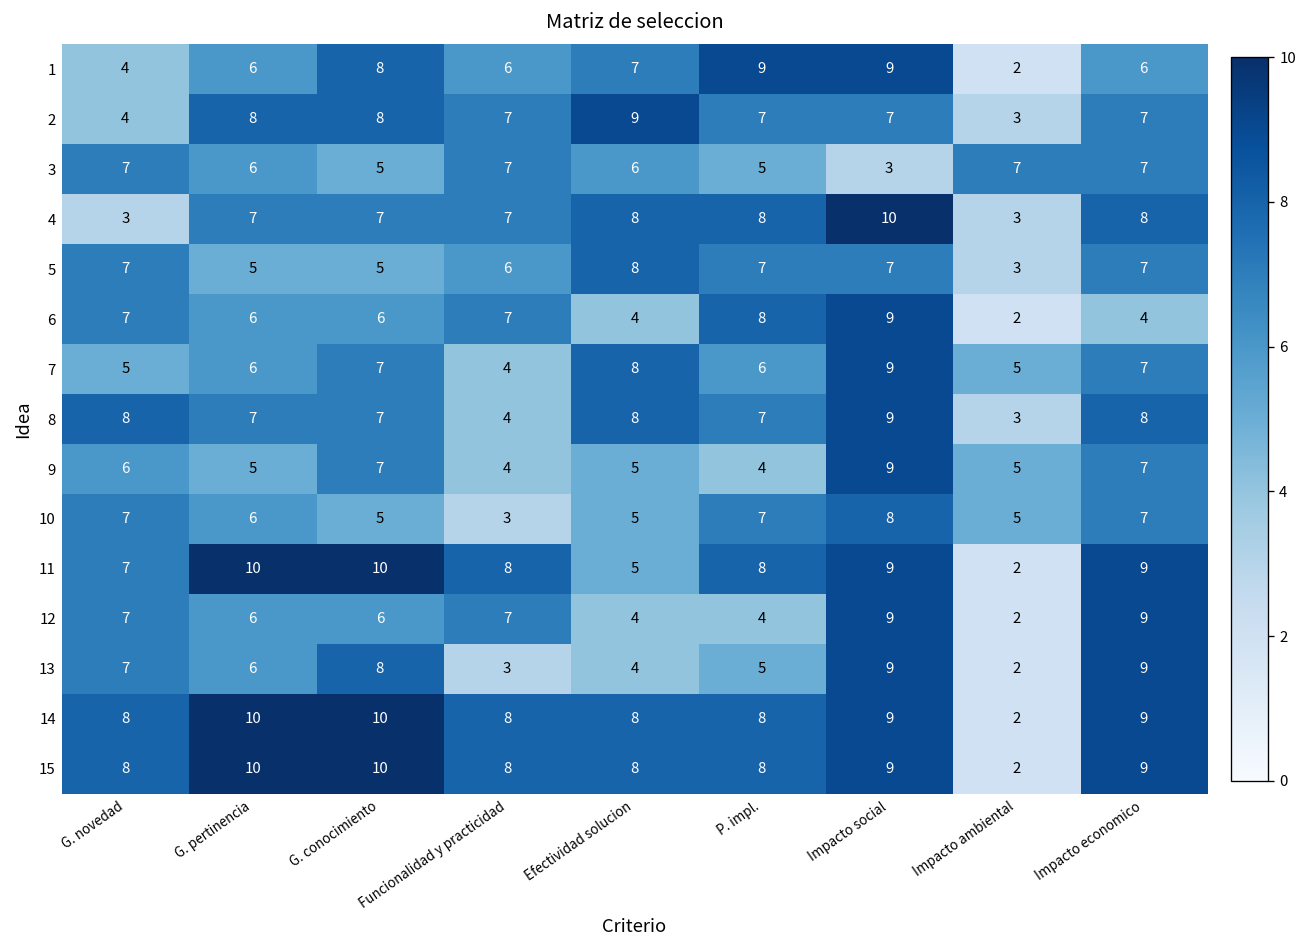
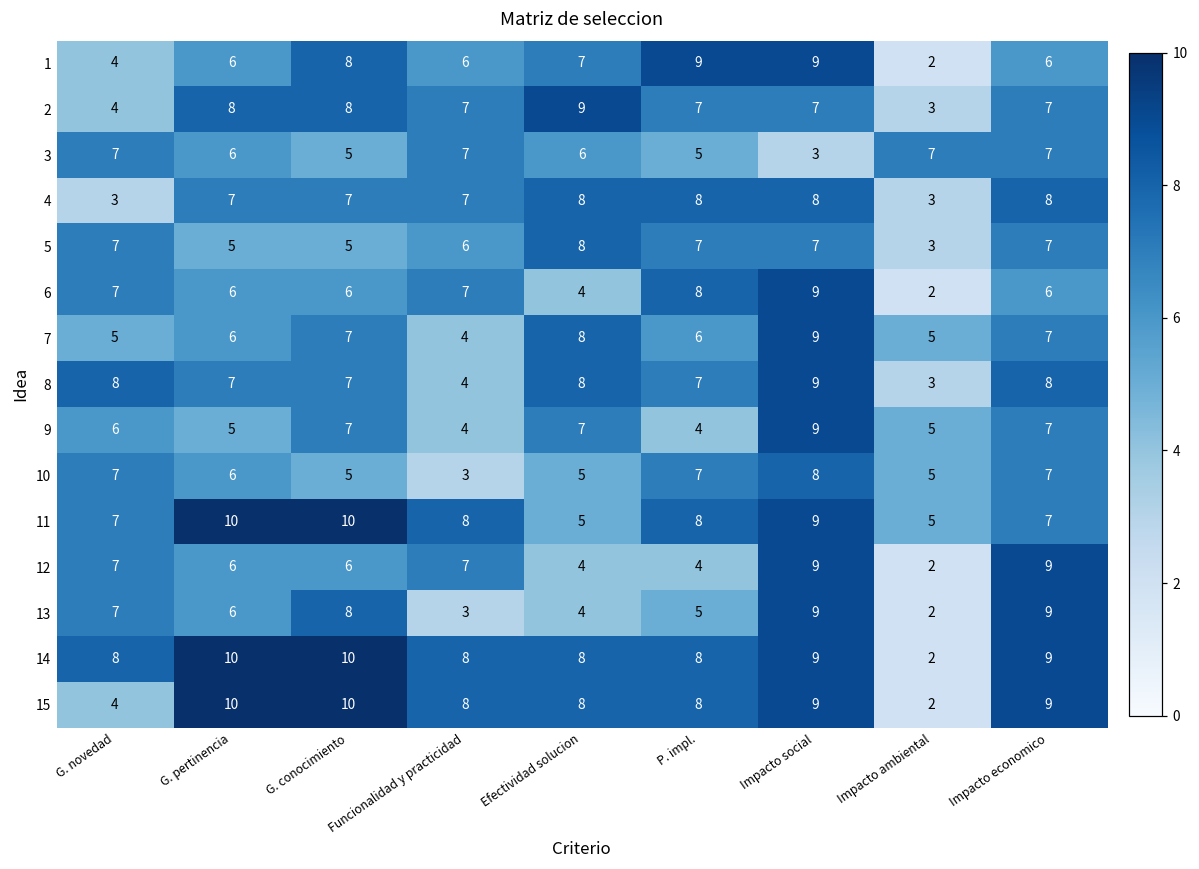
4, Impacto social: 10 -> 8
6, Impacto economico: 4 -> 6
9, Efectividad solucion: 5 -> 7
11, Impacto ambiental: 2 -> 5
11, Impacto economico: 9 -> 7
15, G. novedad: 8 -> 4
